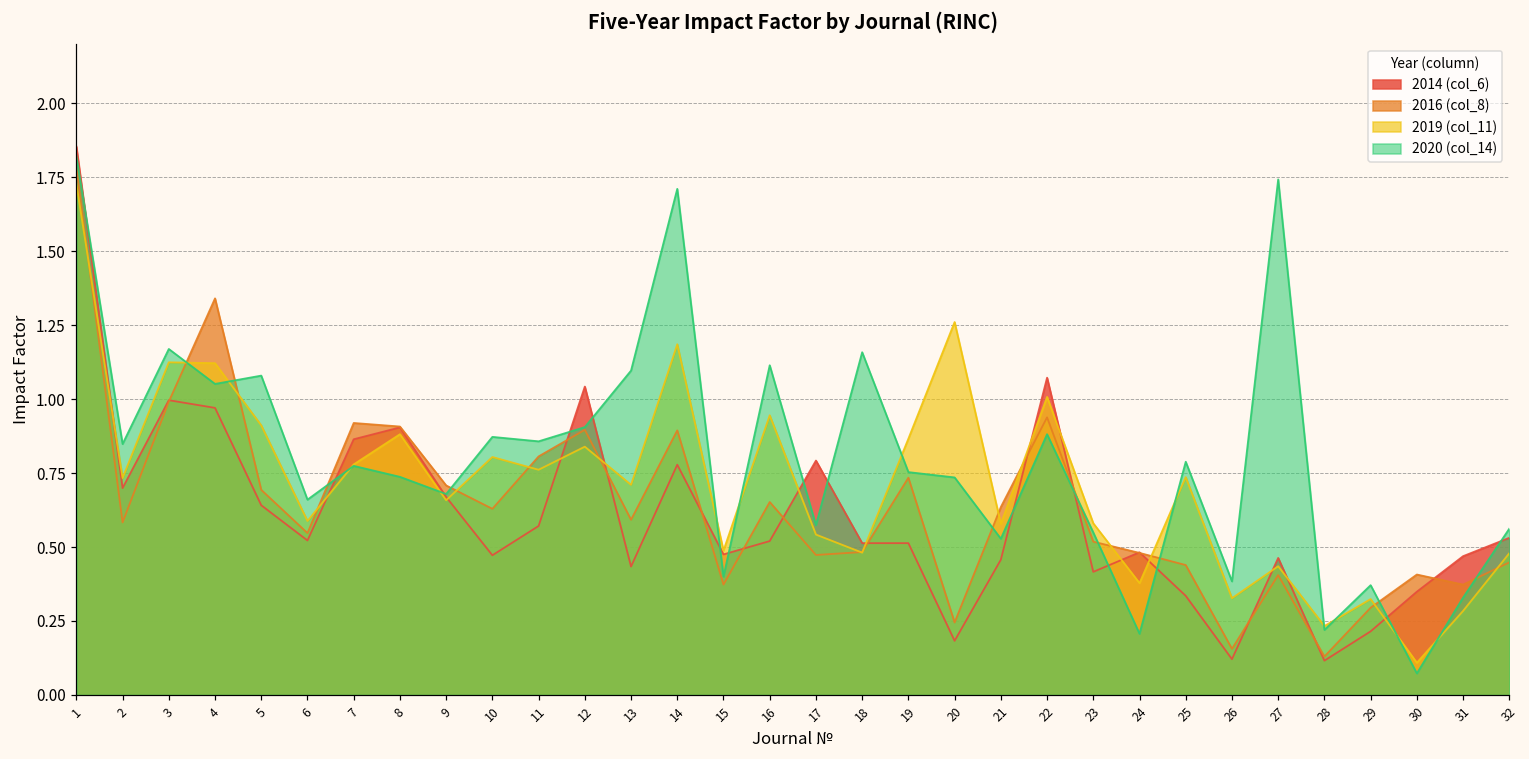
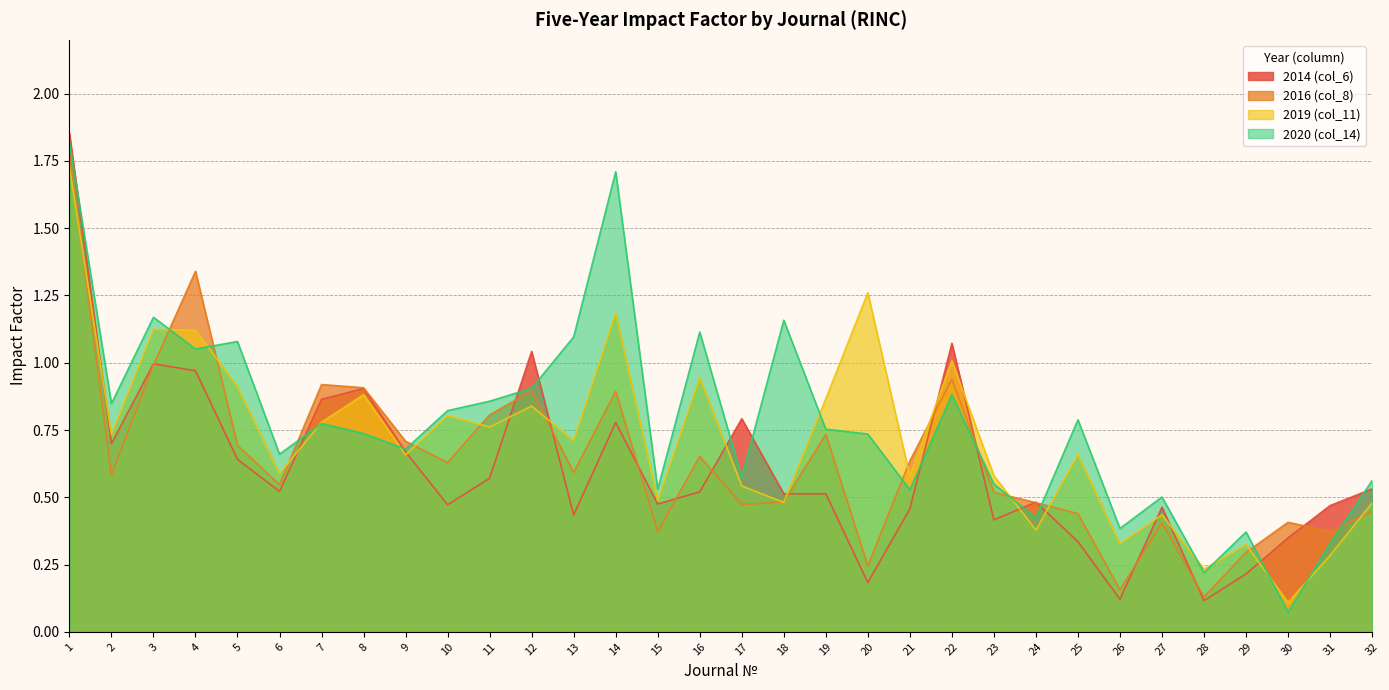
2020 (col_14), 10: 0.87 -> 0.82
2020 (col_14), 15: 0.40 -> 0.53
2020 (col_14), 24: 0.21 -> 0.42
2019 (col_11), 25: 0.74 -> 0.66
2020 (col_14), 27: 1.74 -> 0.50
